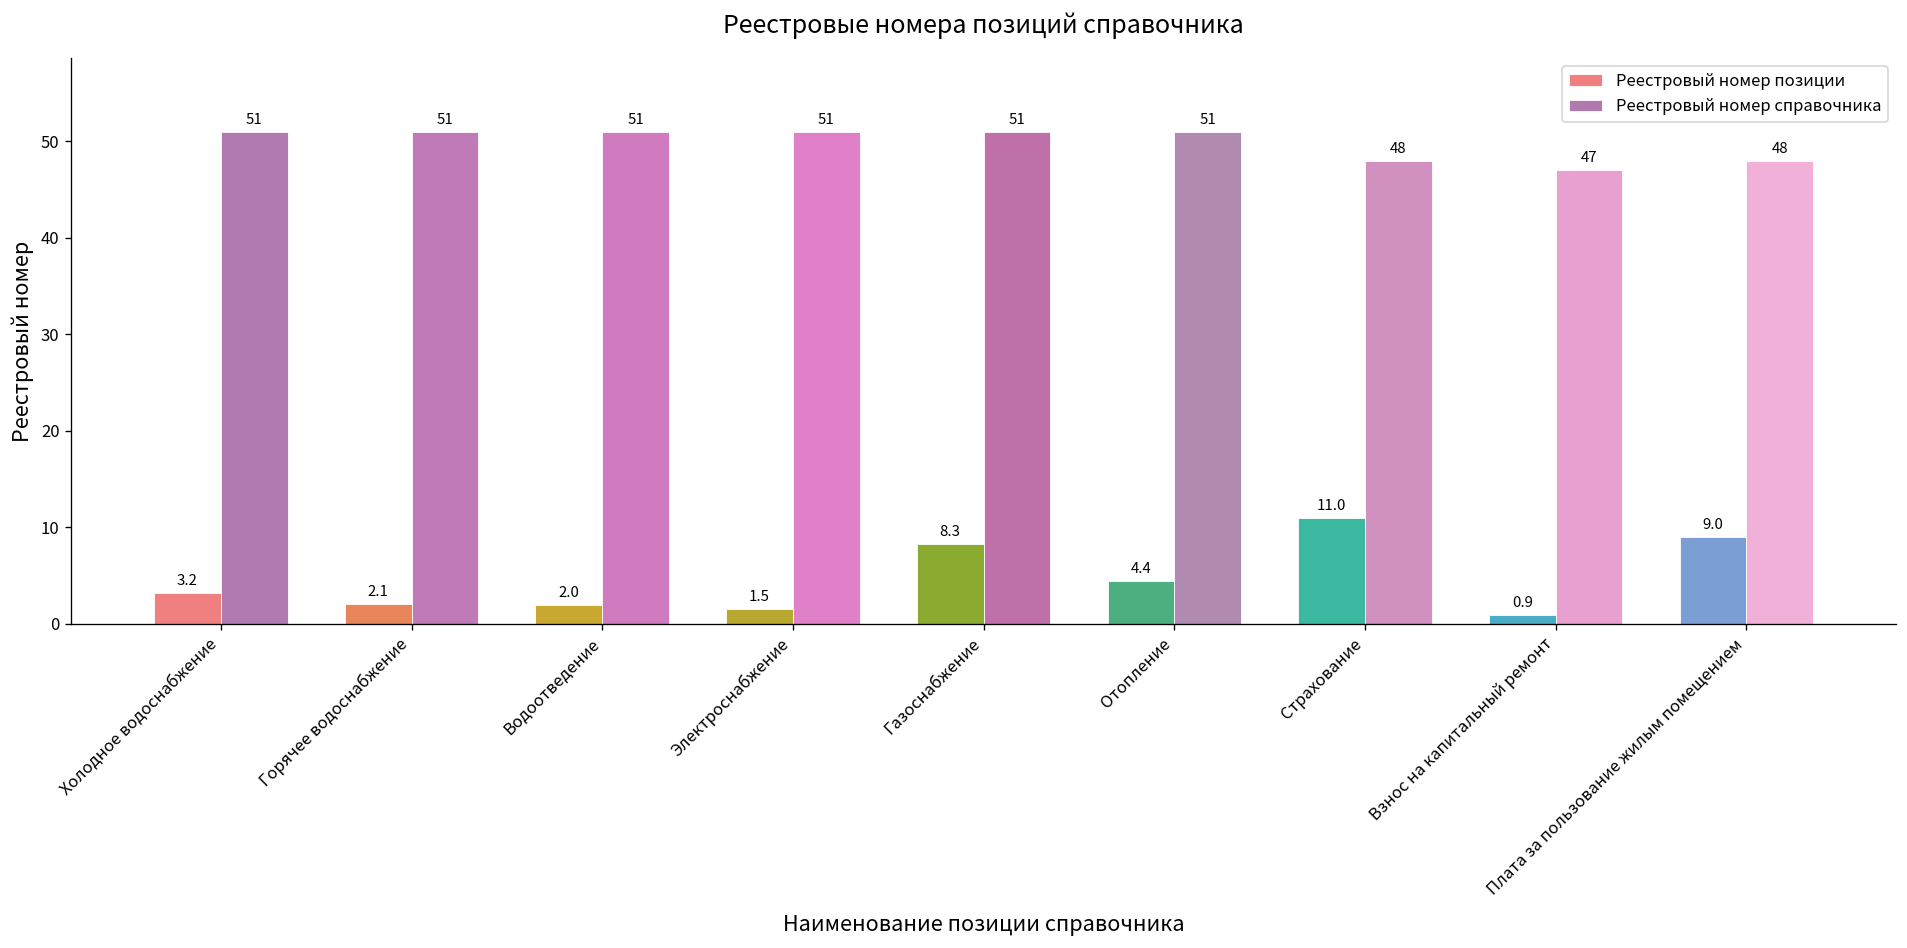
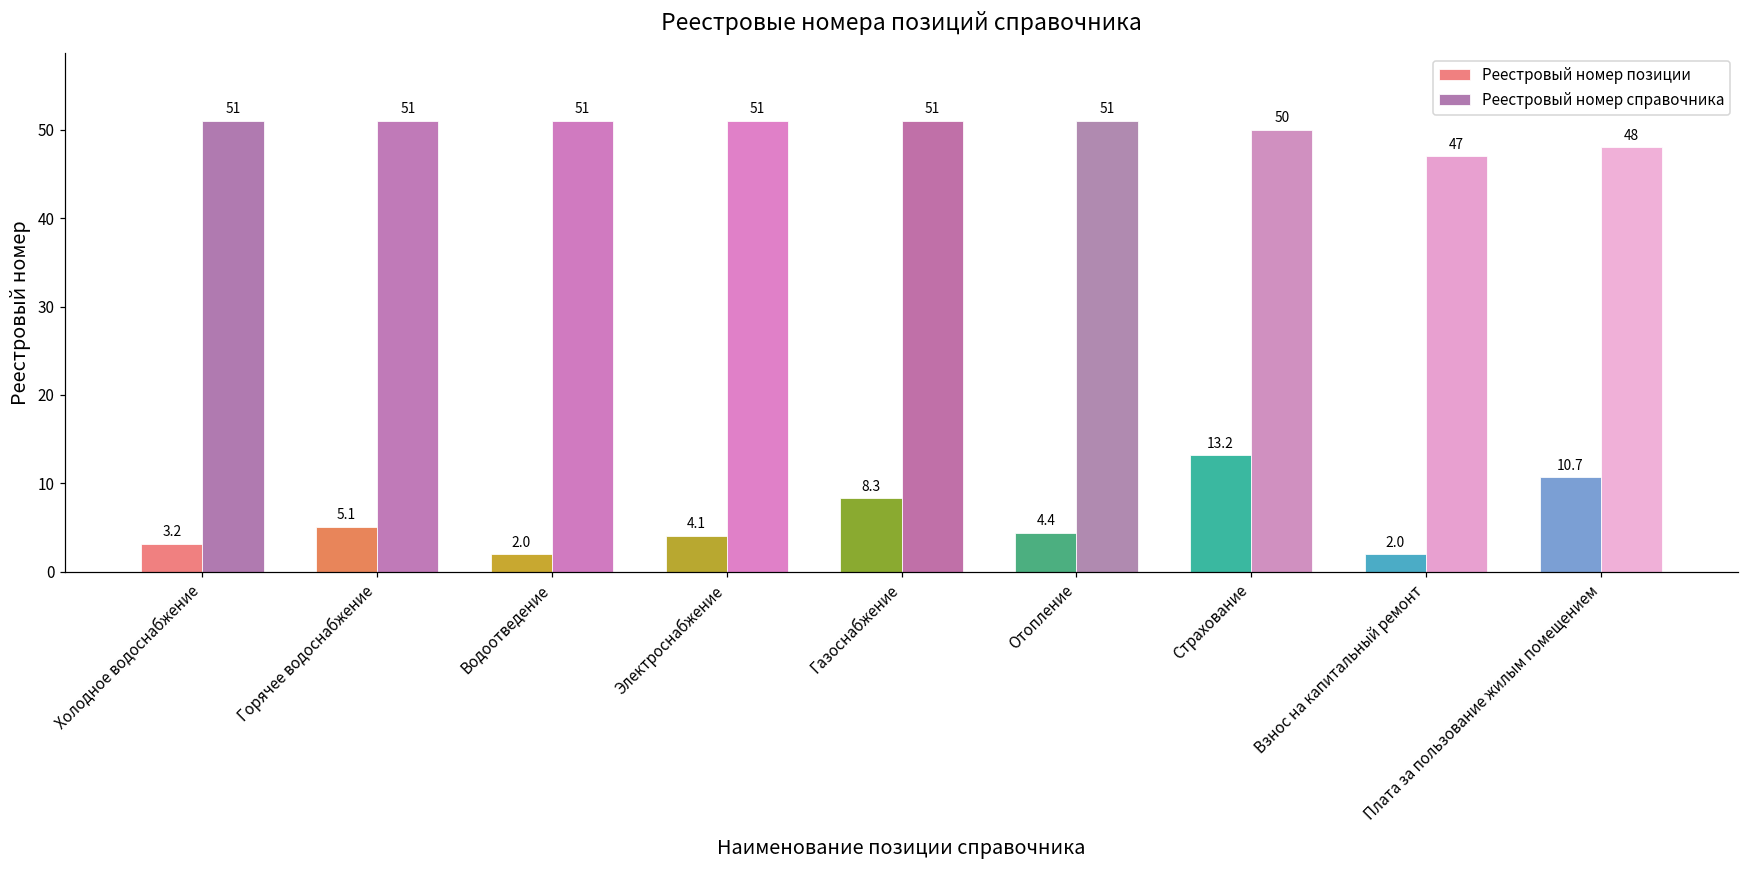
Реестровый номер позиции, Горячее водоснабжение: 2.1 -> 5.1
Реестровый номер позиции, Электроснабжение: 1.5 -> 4.1
Реестровый номер позиции, Страхование: 11.0 -> 13.2
Реестровый номер справочника, Страхование: 48 -> 50
Реестровый номер позиции, Взнос на капитальный ремонт: 0.9 -> 2.0
Реестровый номер позиции, Плата за пользование жилым помещением: 9.0 -> 10.7
